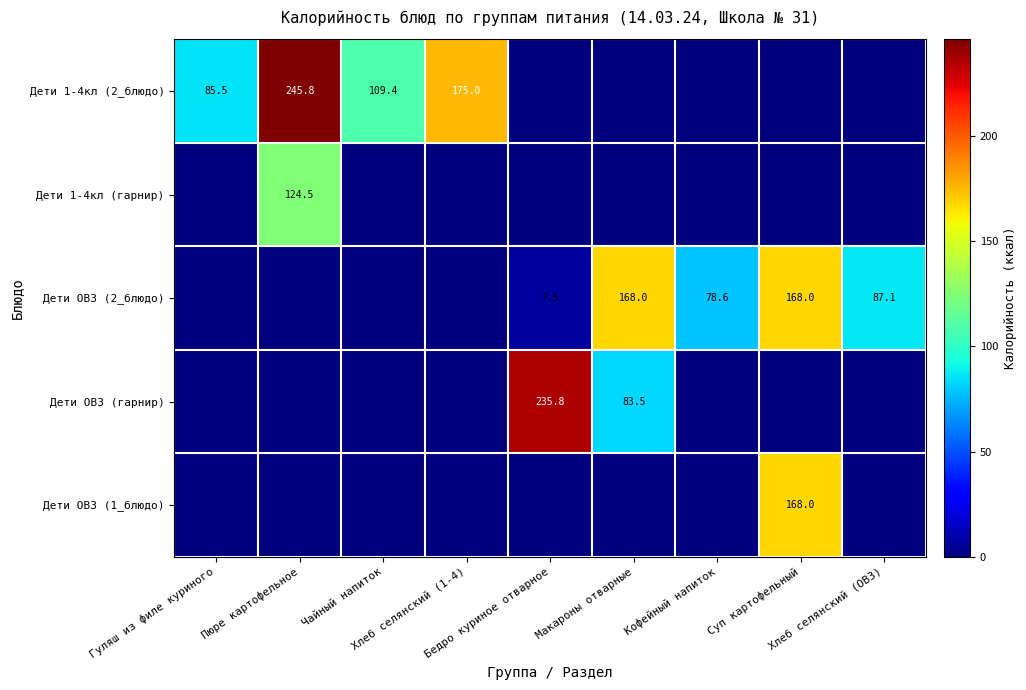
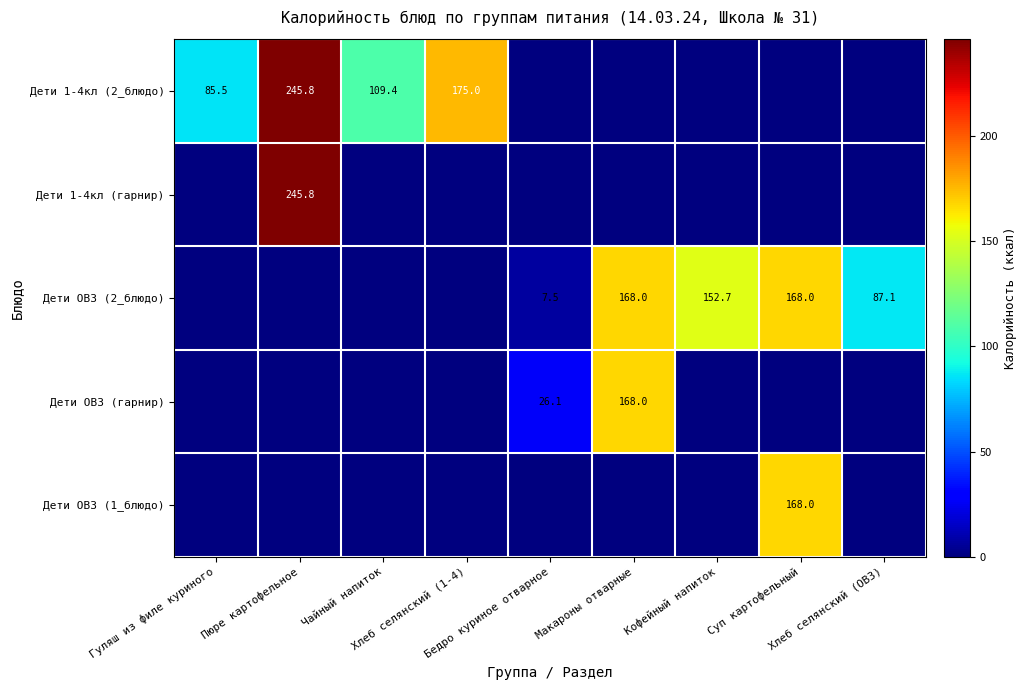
Дети 1-4кл (гарнир), Пюре картофельное: 124.5 -> 245.8
Дети ОВЗ (2_блюдо), Кофейный напиток: 78.6 -> 152.7
Дети ОВЗ (гарнир), Бедро куриное отварное: 235.8 -> 26.1
Дети ОВЗ (гарнир), Макароны отварные: 83.5 -> 168.0
